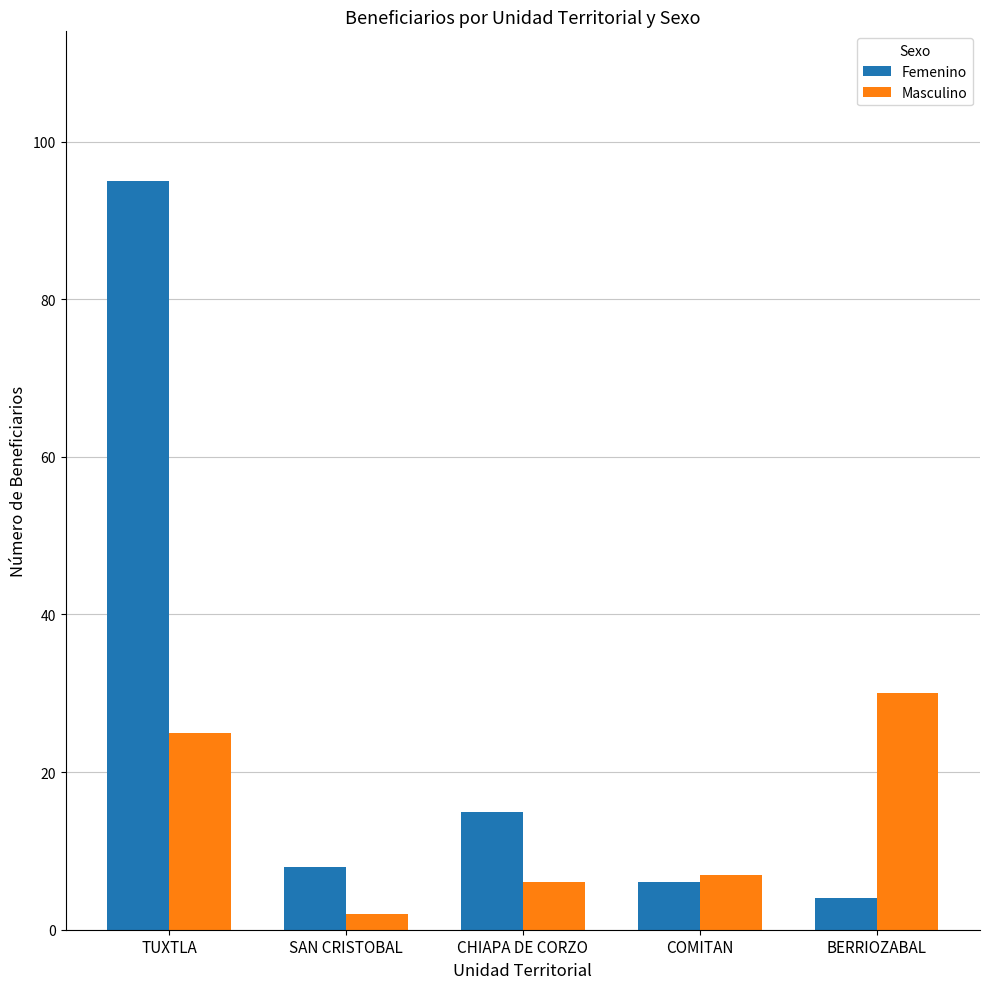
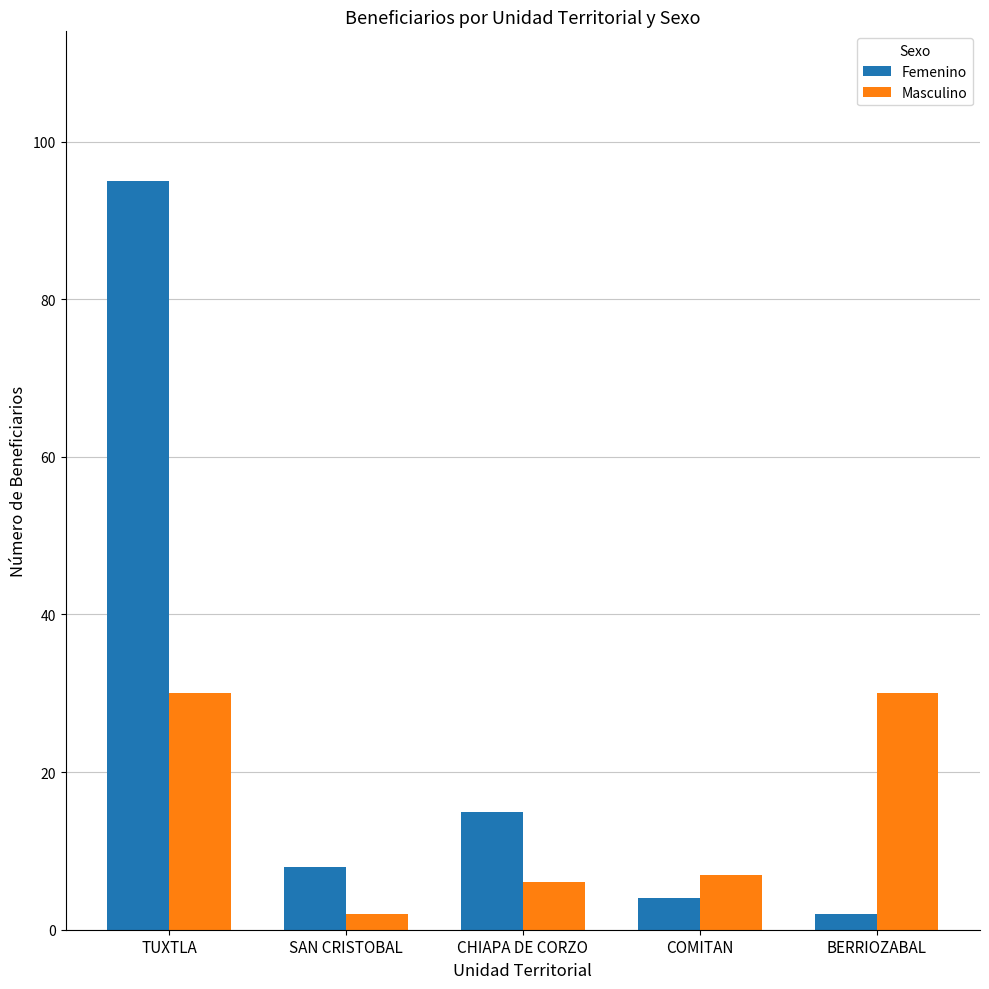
Masculino, TUXTLA: 25 -> 30
Femenino, COMITAN: 6 -> 4
Femenino, BERRIOZABAL: 4 -> 2
